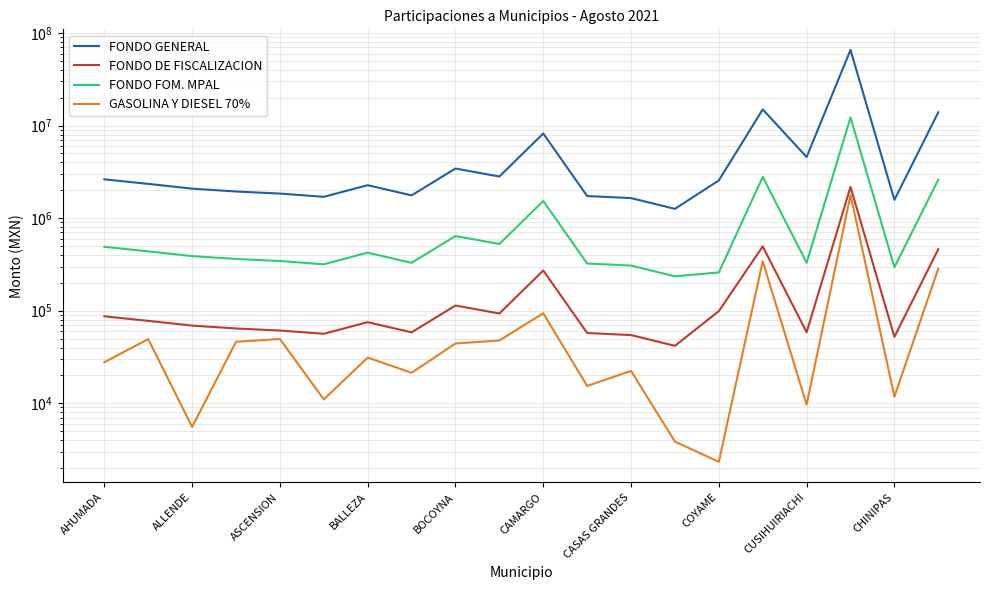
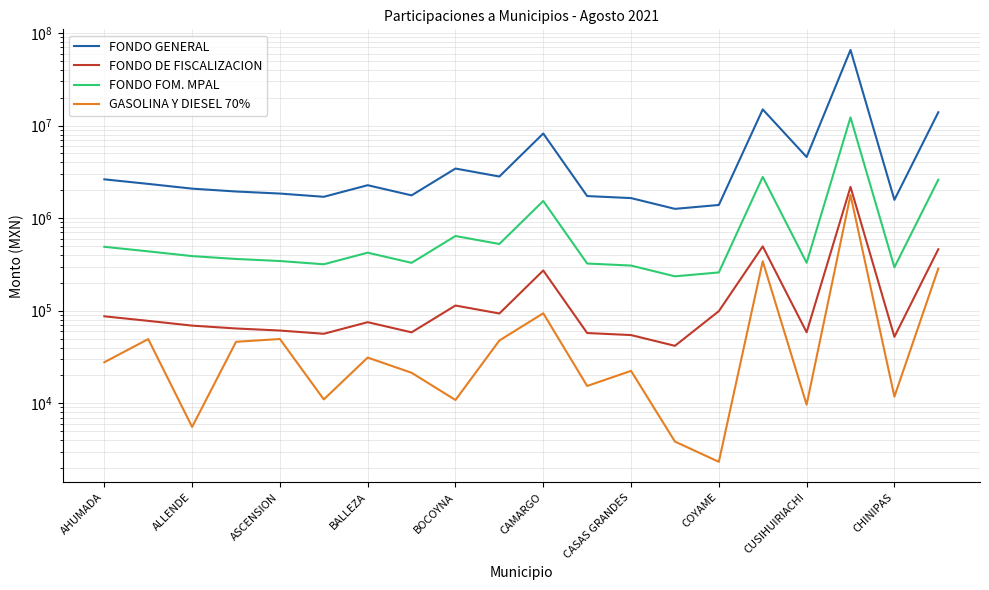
GASOLINA Y DIESEL 70%, BOCOYNA: 40000 -> 11000
FONDO GENERAL, COYAME: 2600000 -> 1400000
